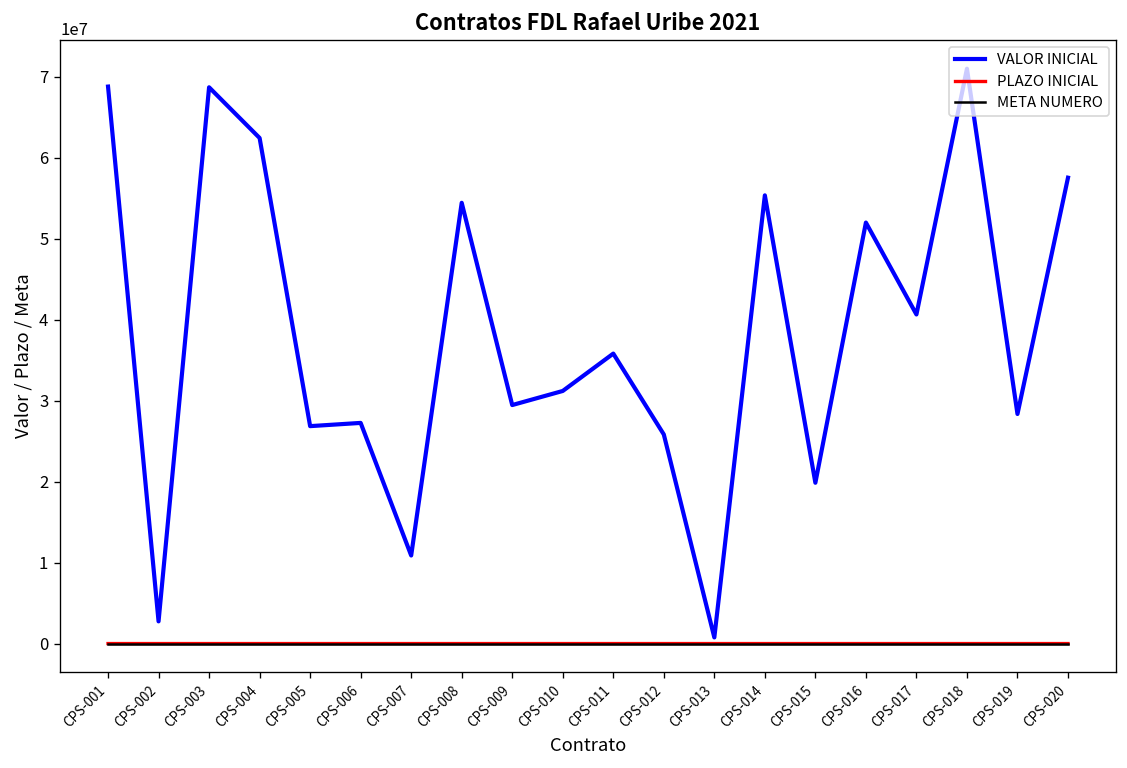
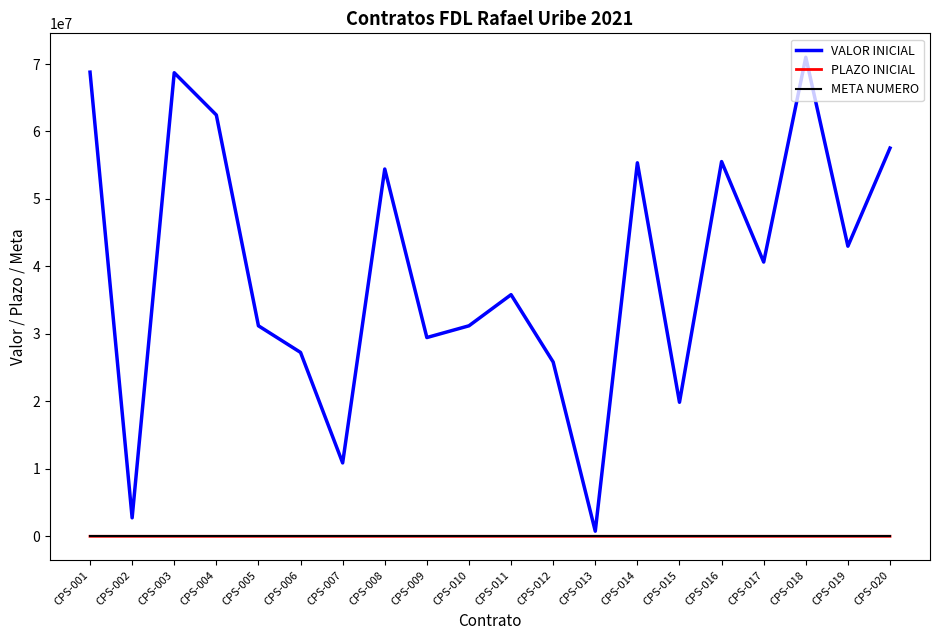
VALOR INICIAL, CPS-005: 27000000 -> 31000000
VALOR INICIAL, CPS-016: 52000000 -> 56000000
VALOR INICIAL, CPS-019: 28000000 -> 43000000
